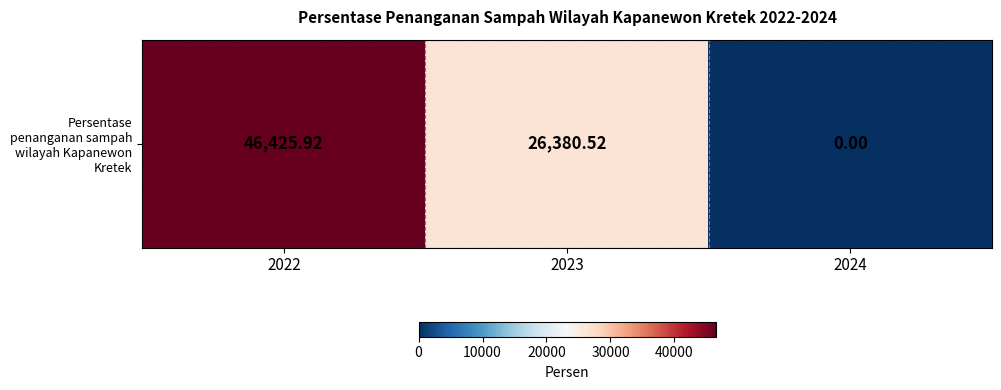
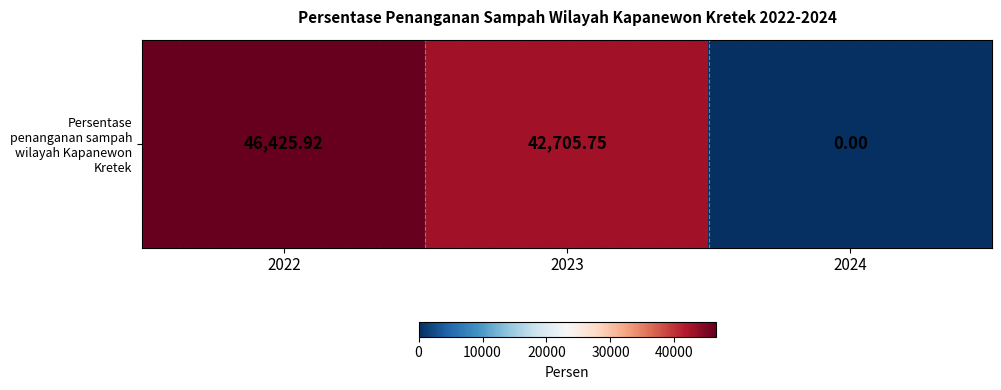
Persentase penanganan sampah wilayah Kapanewon Kretek, 2023: 26,380.52 -> 42,705.75
